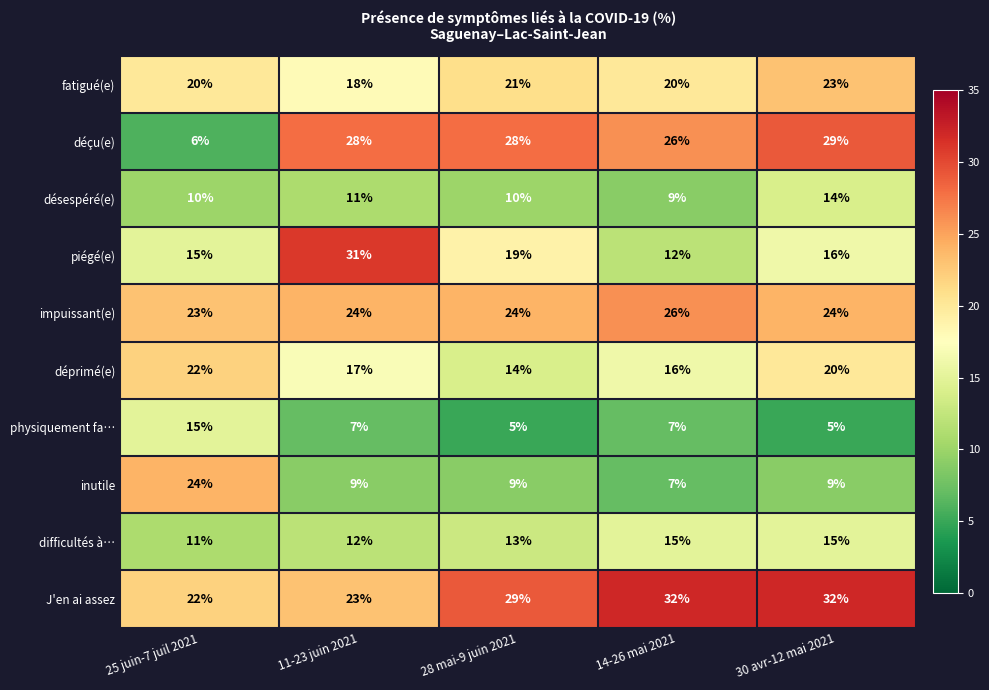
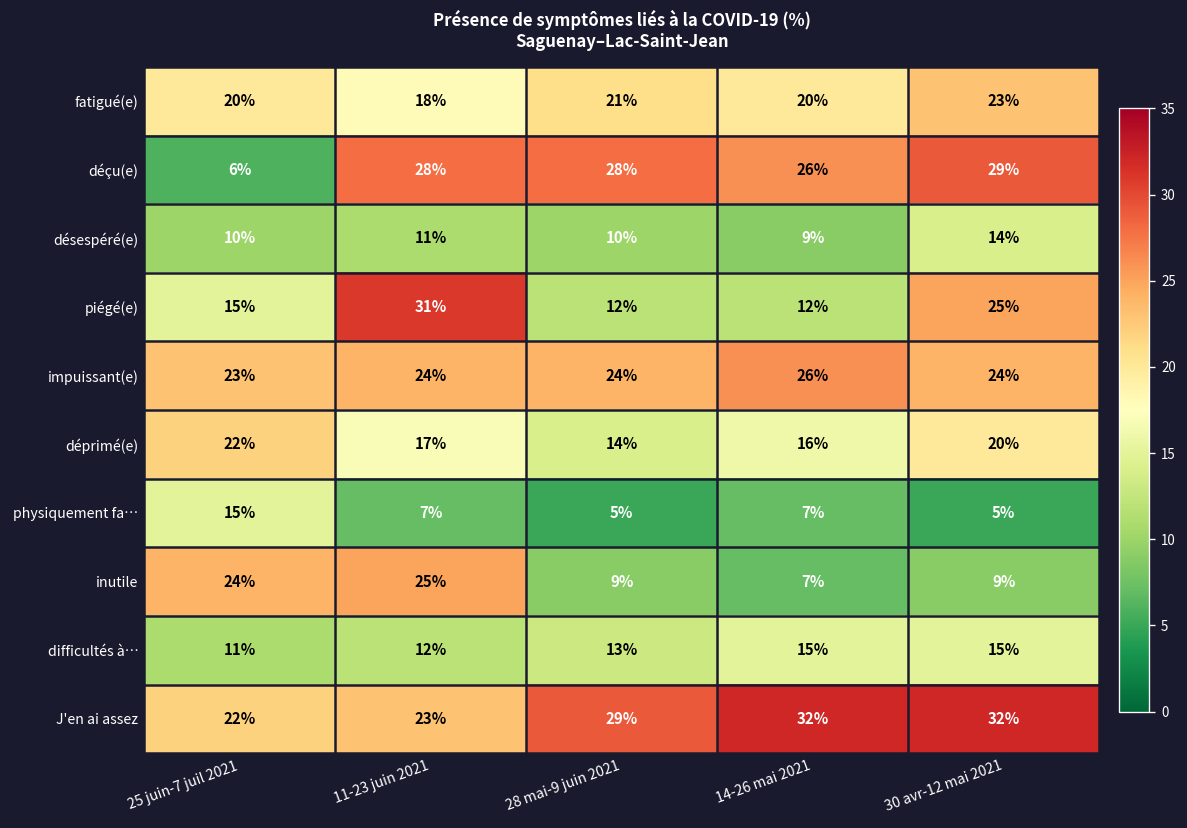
piégé(e), 28 mai-9 juin 2021: 19% -> 12%
piégé(e), 30 avr-12 mai 2021: 16% -> 25%
inutile, 11-23 juin 2021: 9% -> 25%
